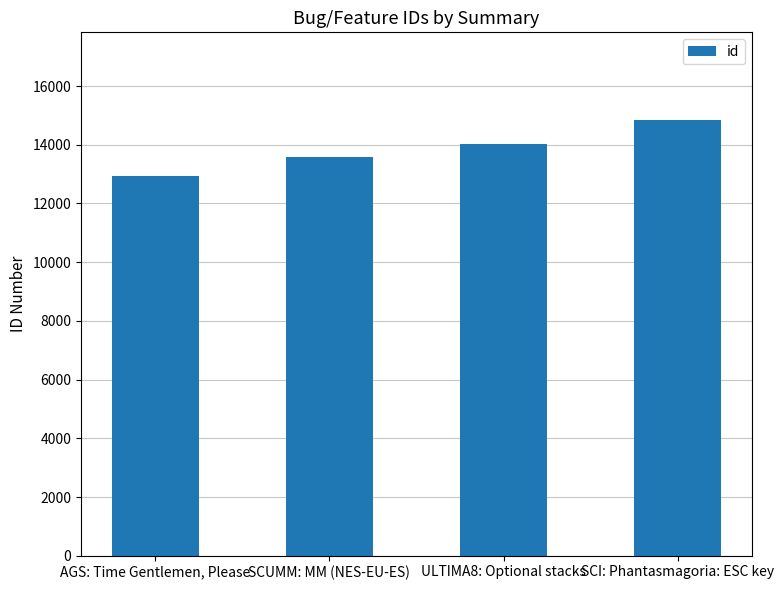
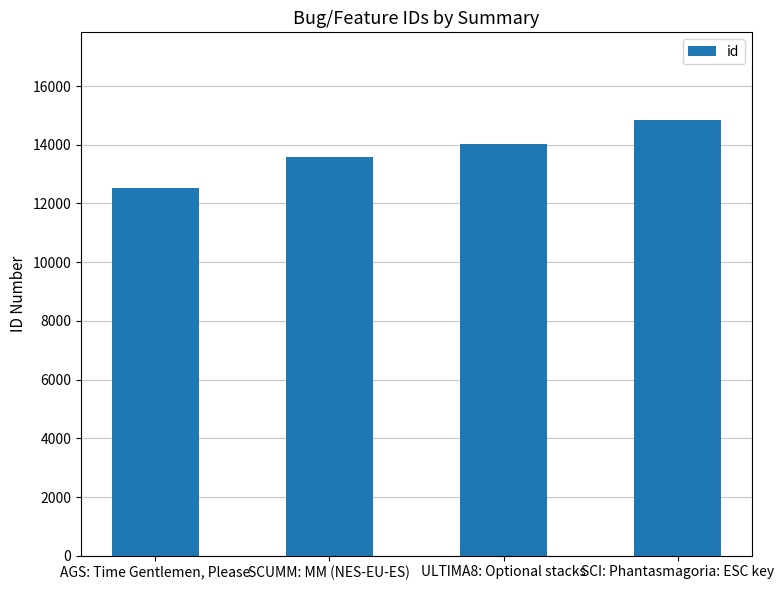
AGS: Time Gentlemen, Please: 12900 -> 12500
